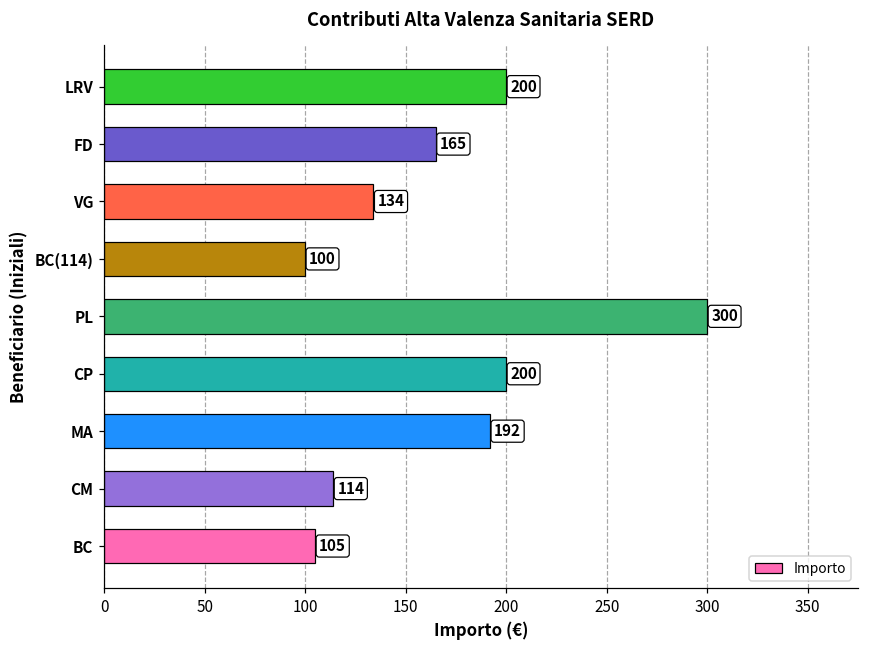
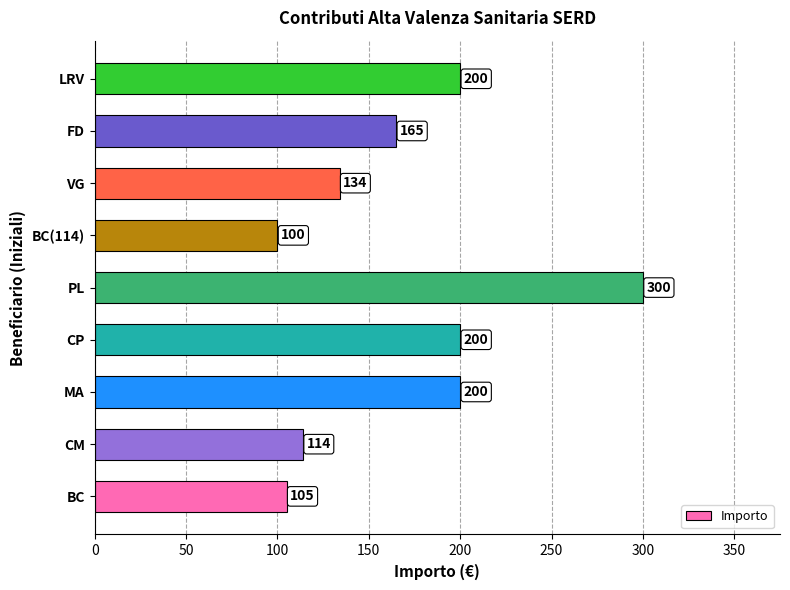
MA: 192 -> 200
